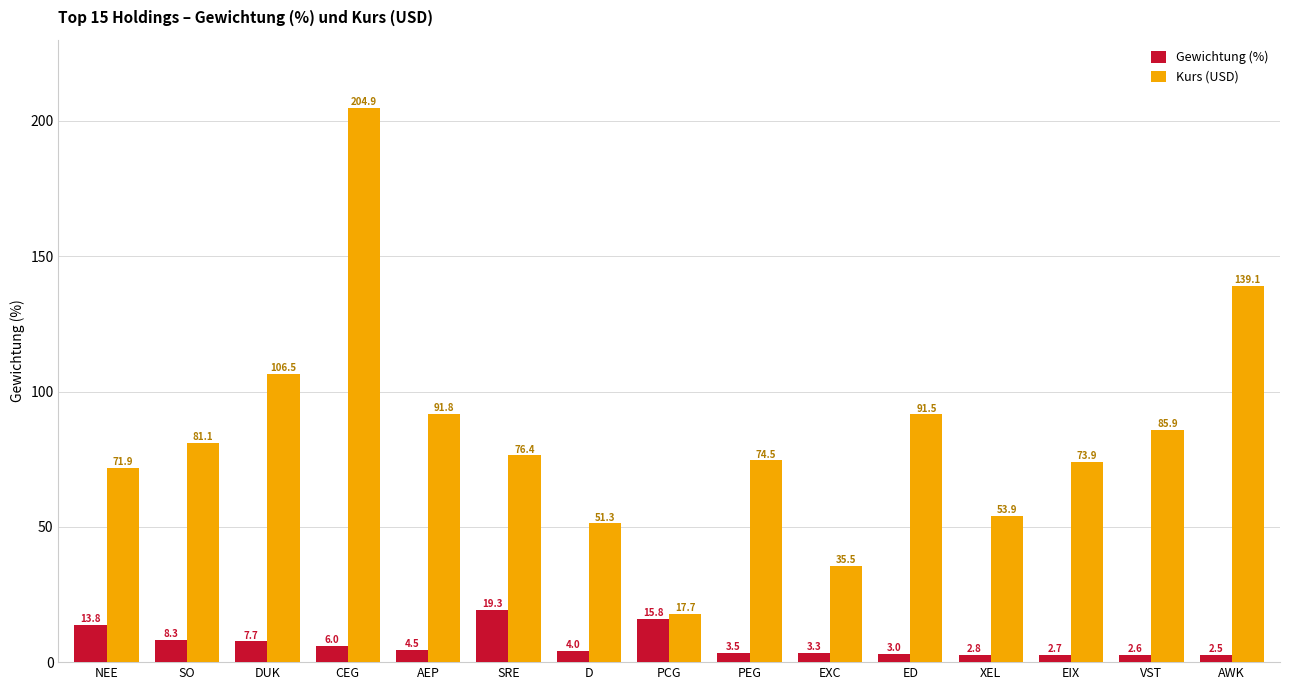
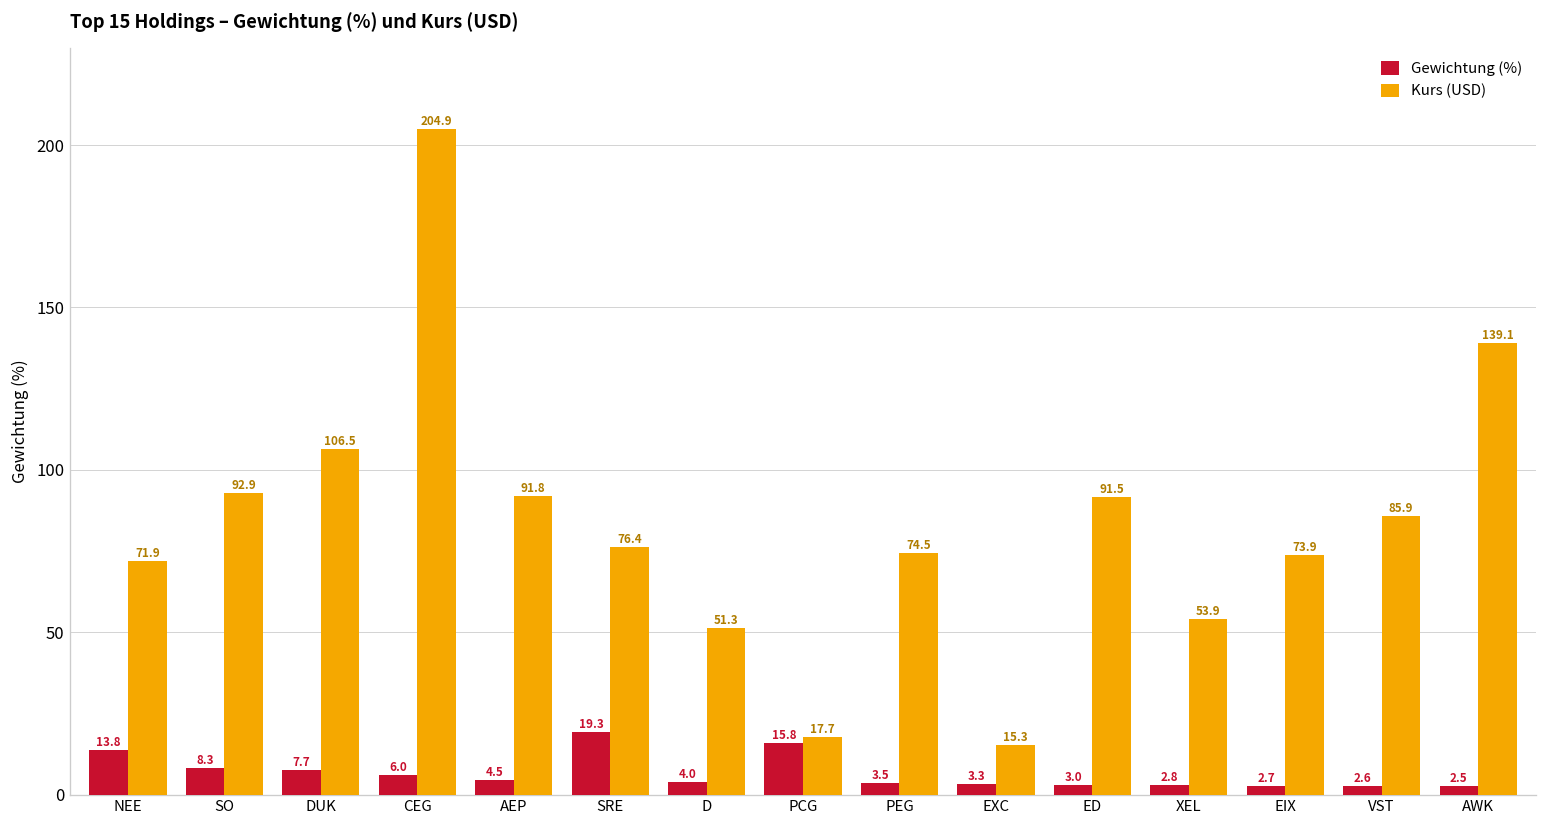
Kurs (USD), SO: 81.1 -> 92.9
Kurs (USD), EXC: 35.5 -> 15.3
